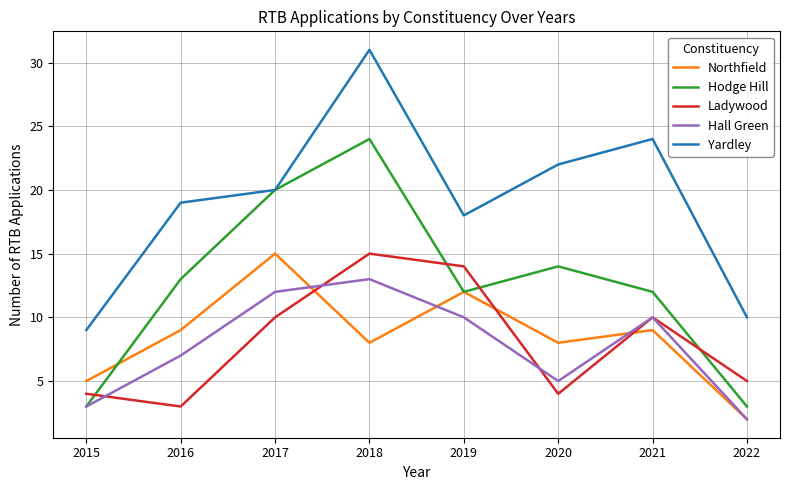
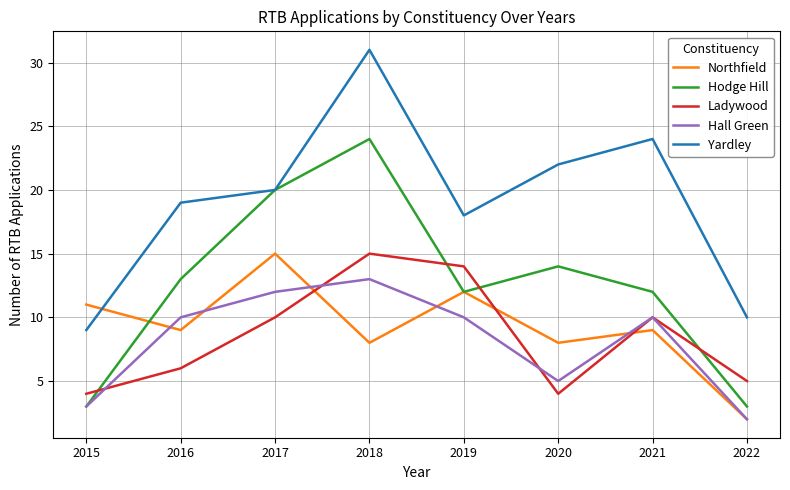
Northfield, 2015: 5 -> 11
Ladywood, 2016: 3 -> 6
Hall Green, 2016: 7 -> 10
